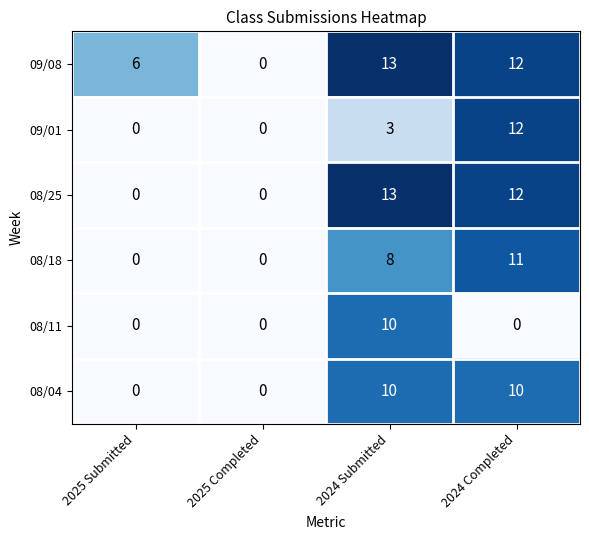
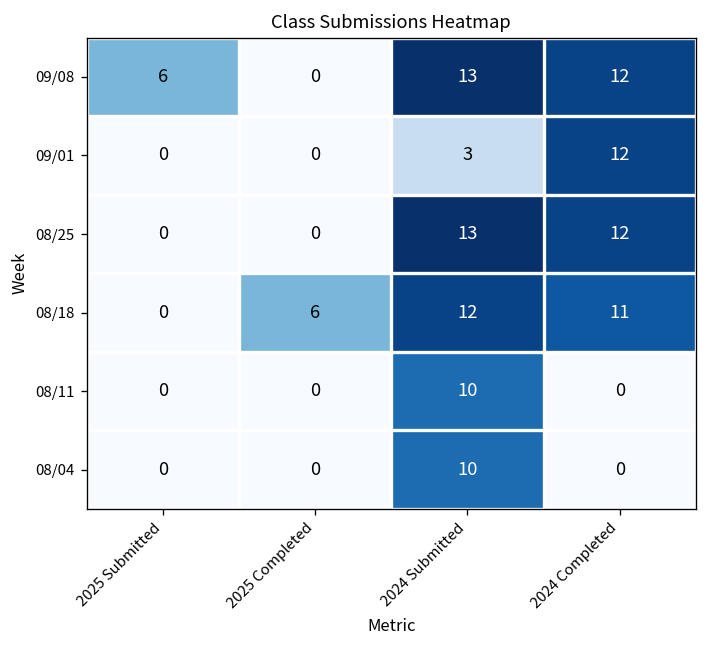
08/18, 2025 Completed: 0 -> 6
08/18, 2024 Submitted: 8 -> 12
08/04, 2024 Completed: 10 -> 0
